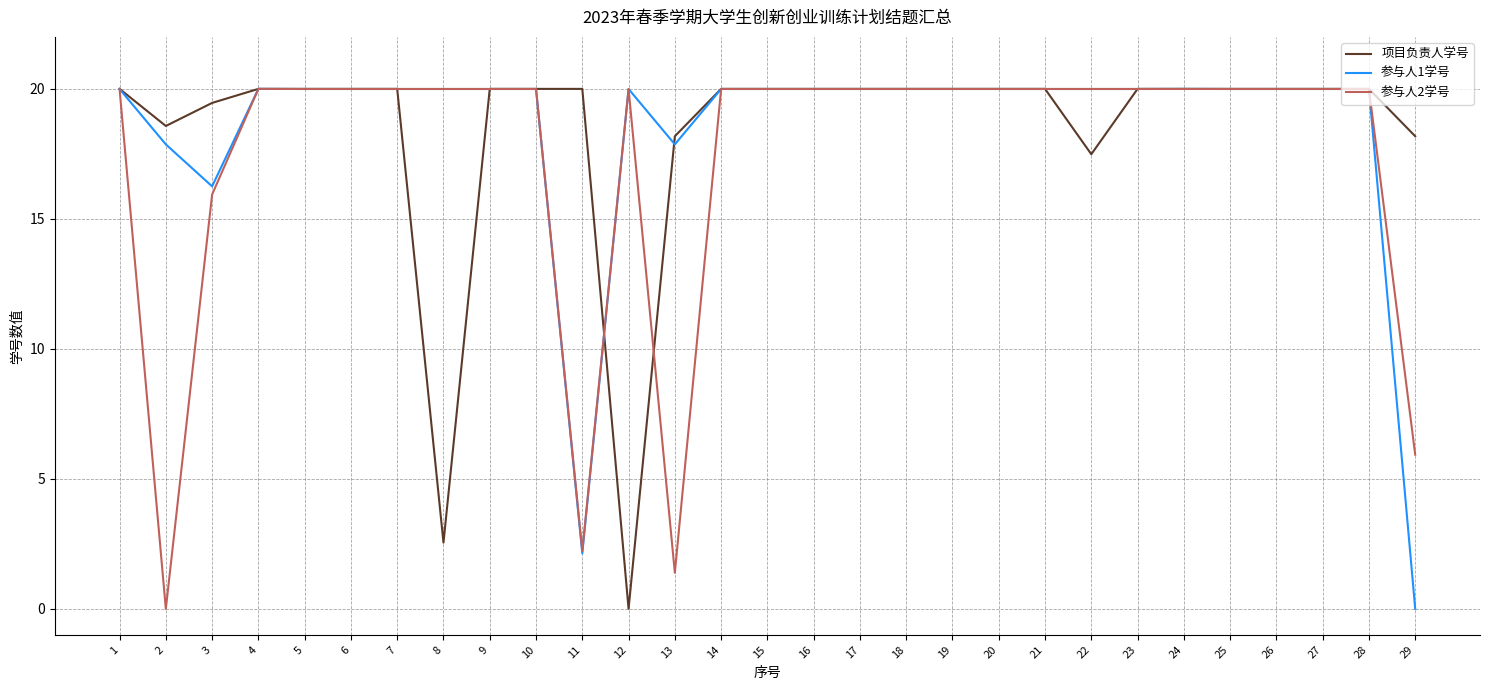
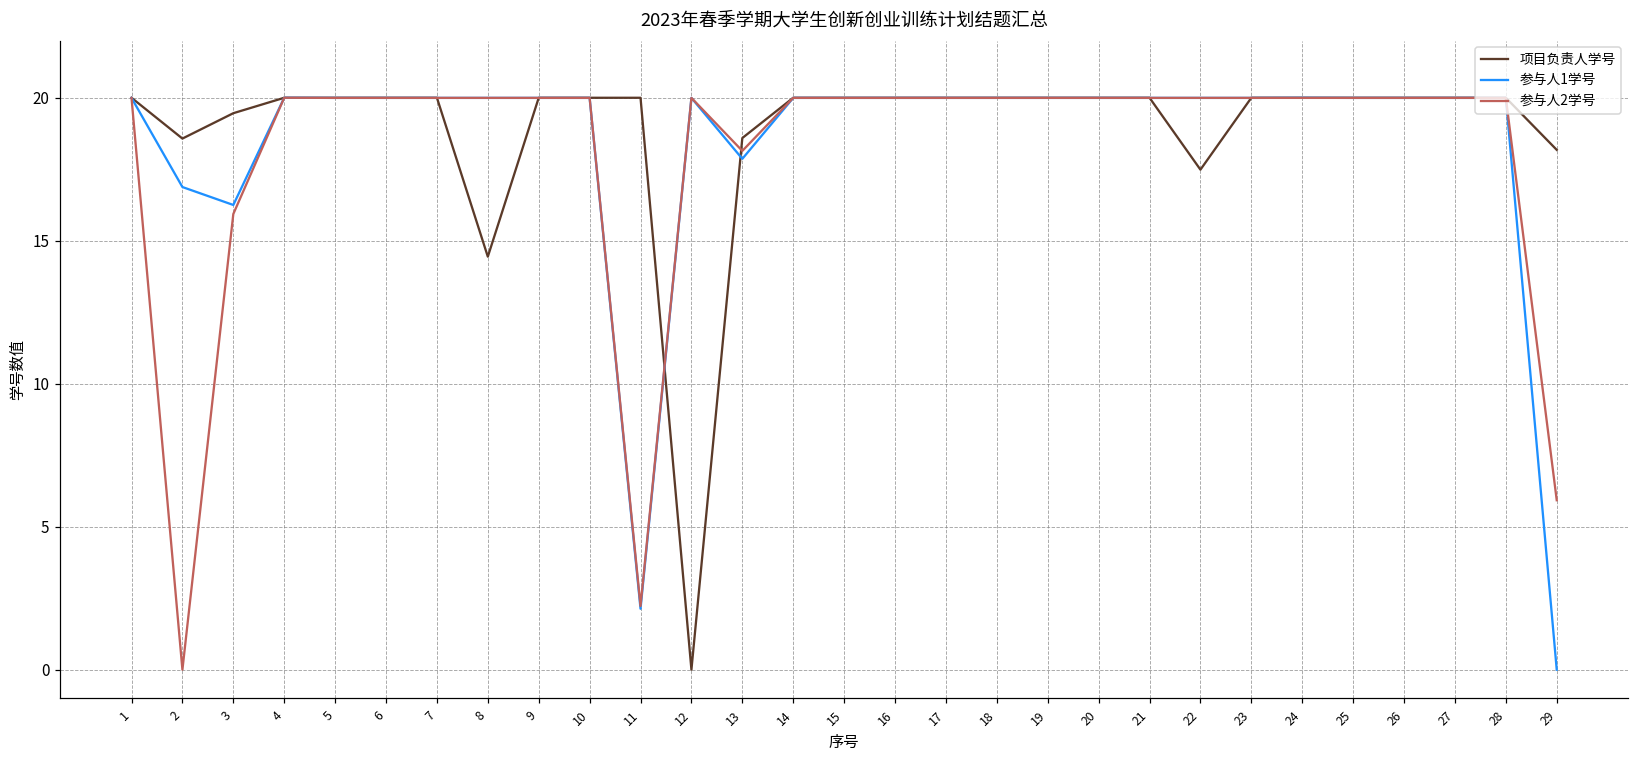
参与人1学号, 2: 17.9 -> 16.9
项目负责人学号, 8: 2.5 -> 14.4
项目负责人学号, 13: 18.2 -> 18.6
参与人2学号, 13: 1.4 -> 18.1
